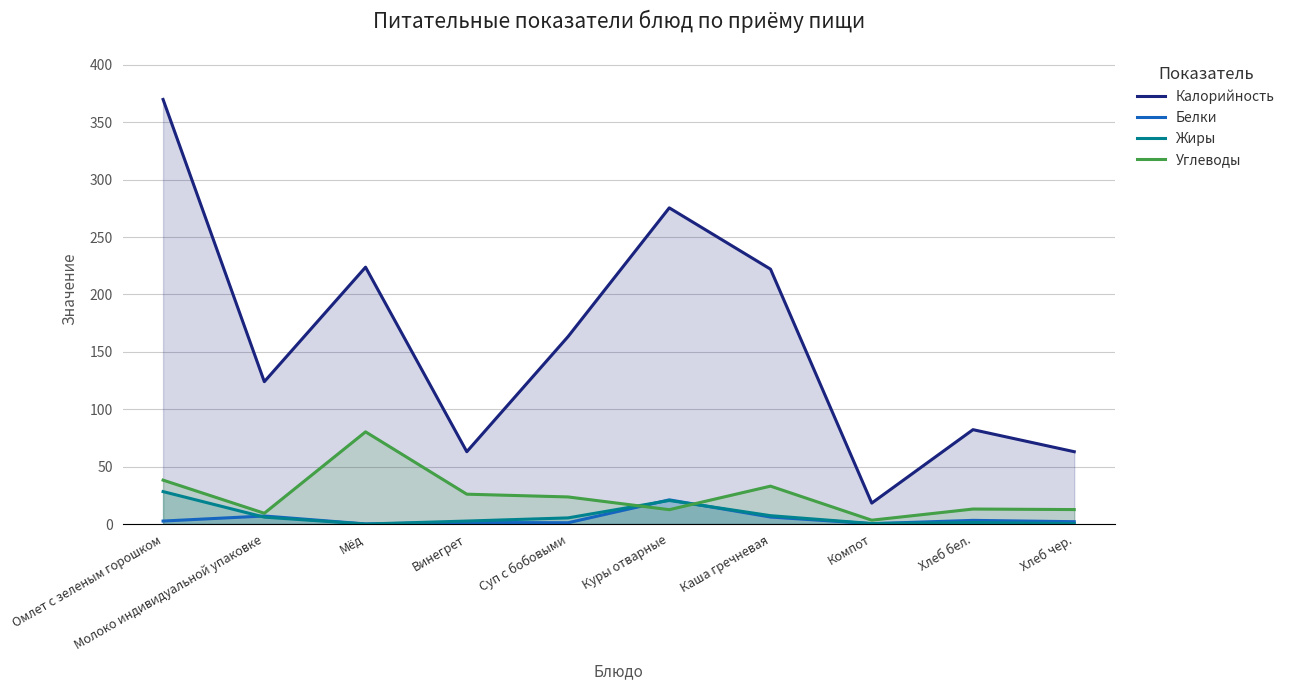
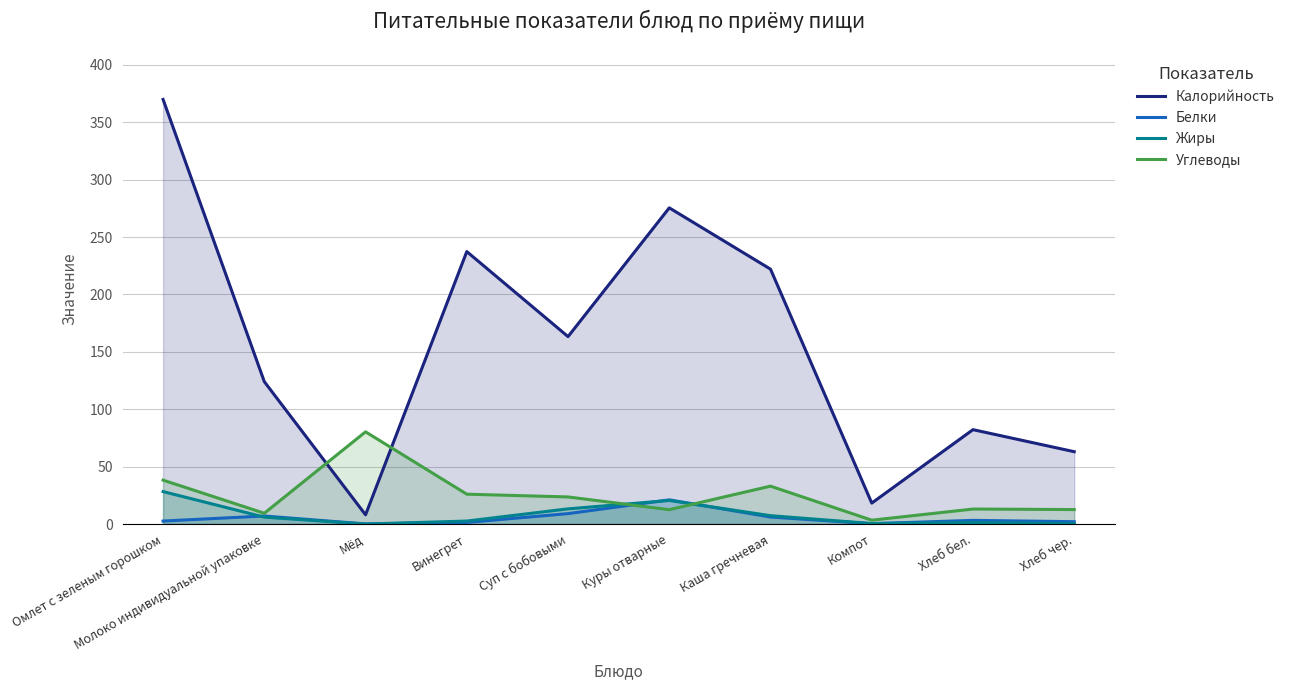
Калорийность, Мёд: 224 -> 8
Калорийность, Винегрет: 63 -> 237
Белки, Суп с бобовыми: 1 -> 9
Жиры, Суп с бобовыми: 5 -> 13
